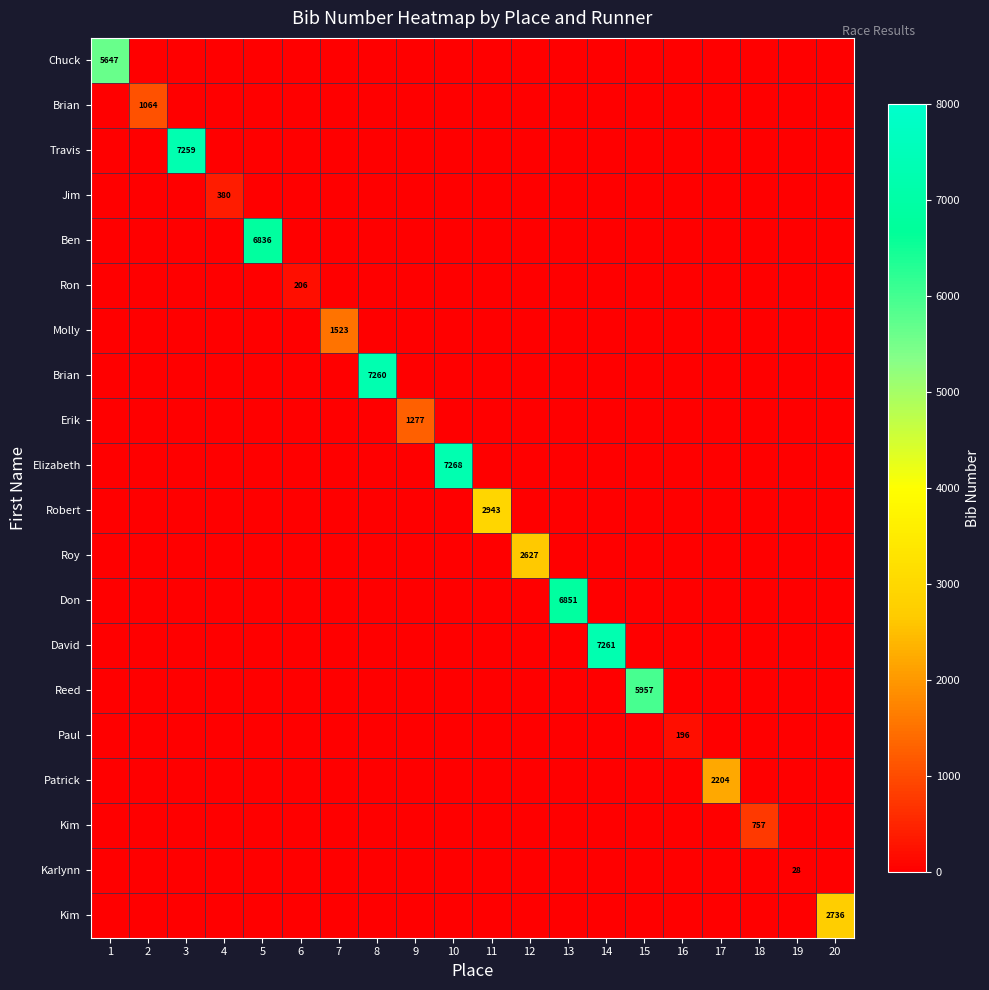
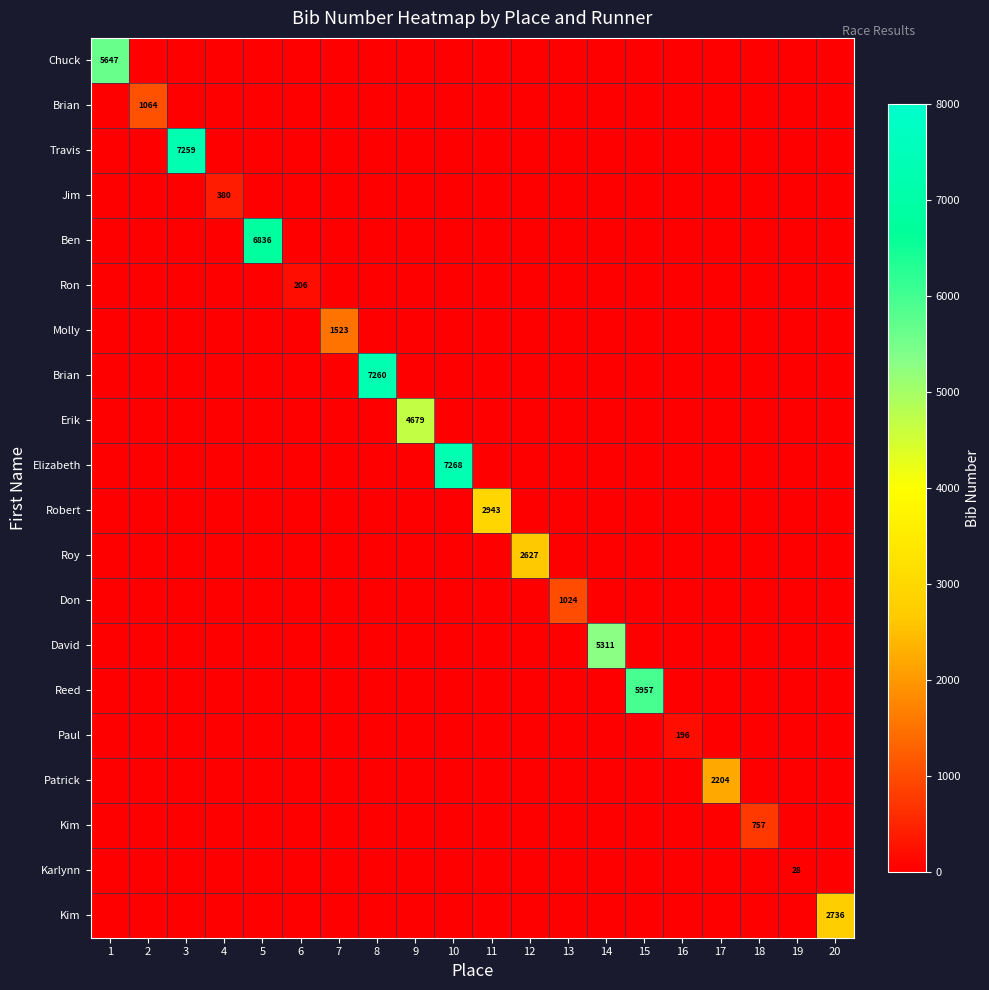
Erik, 9: 1277 -> 4679
Don, 13: 6851 -> 1024
David, 14: 7261 -> 5311
